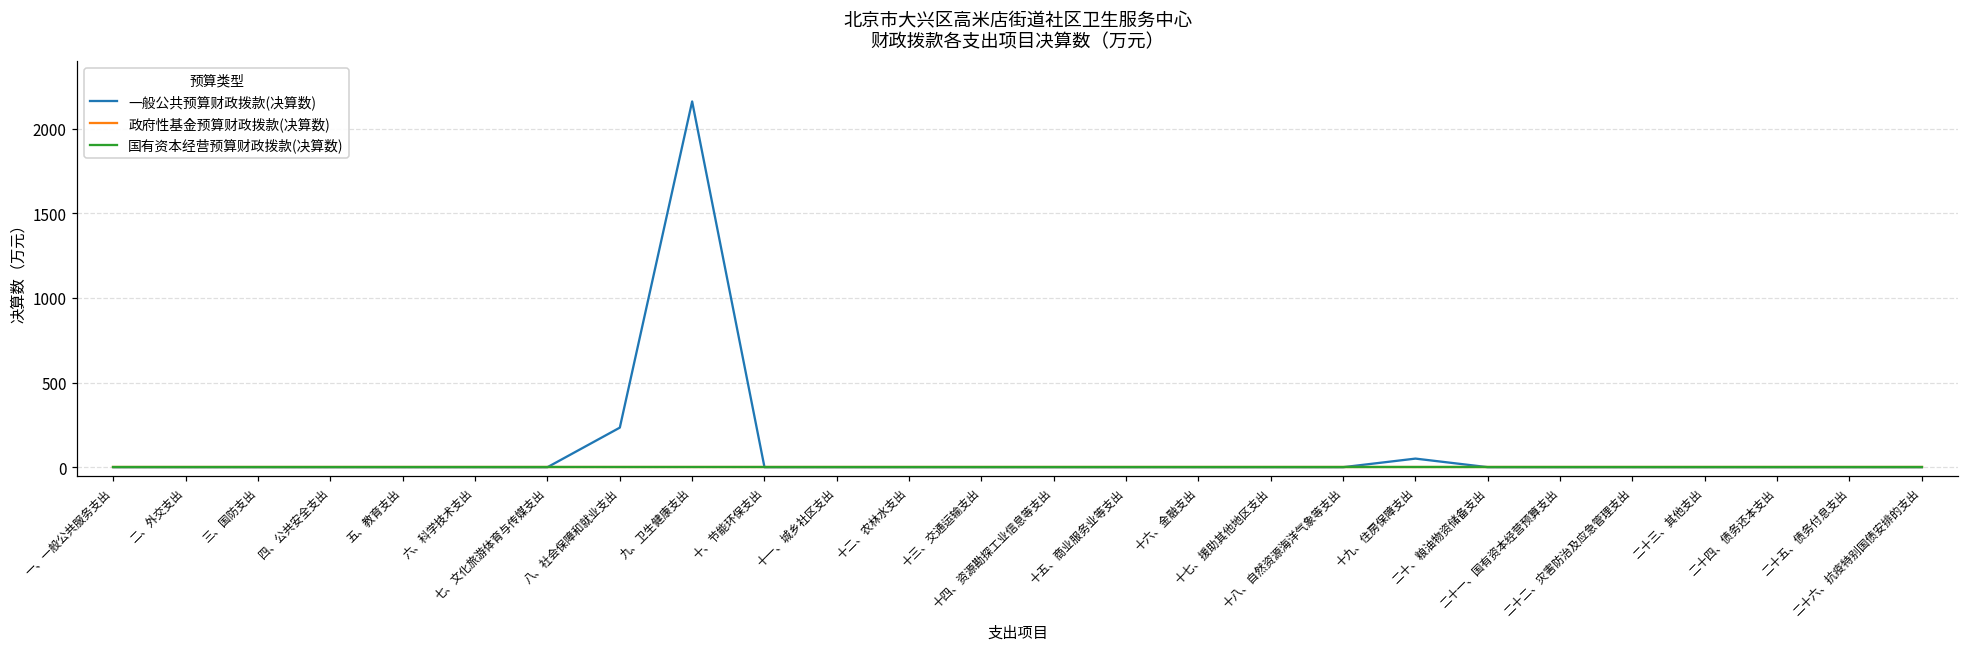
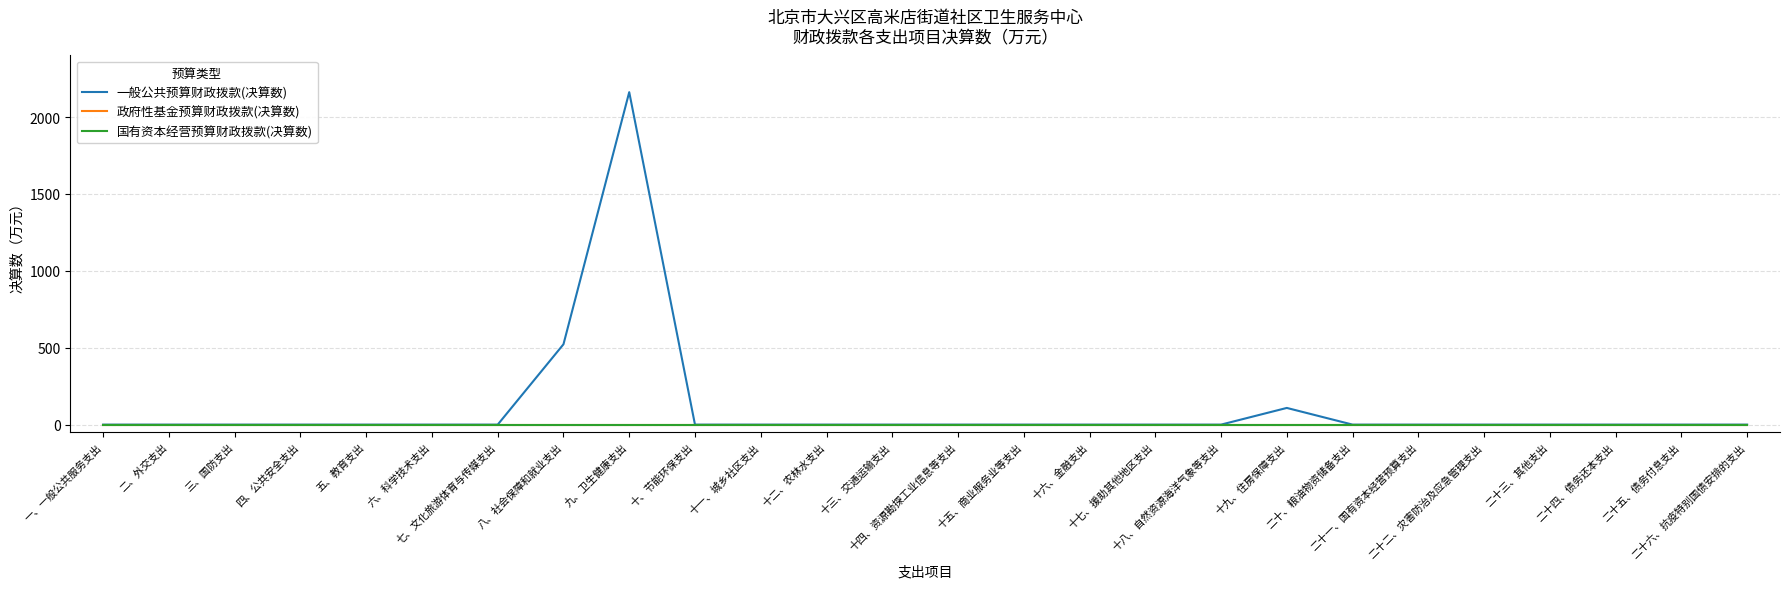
一般公共预算财政拨款(决算数), 八、社会保障和就业支出: 230 -> 520
一般公共预算财政拨款(决算数), 十九、住房保障支出: 50 -> 110
